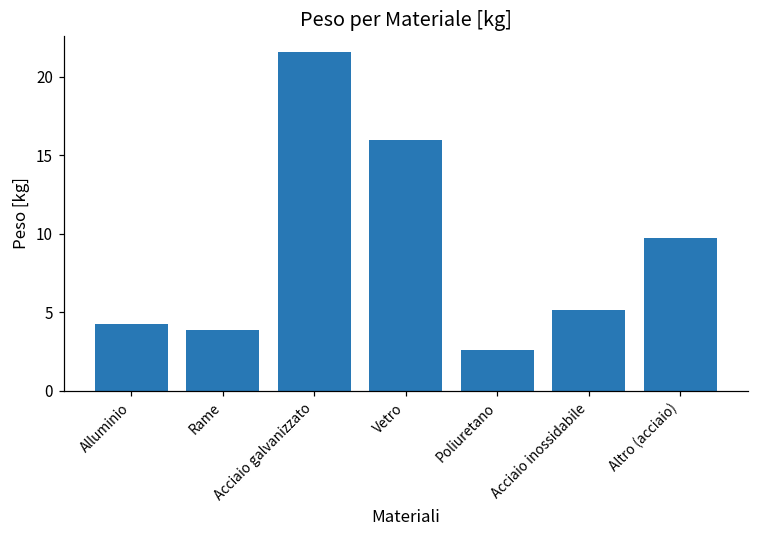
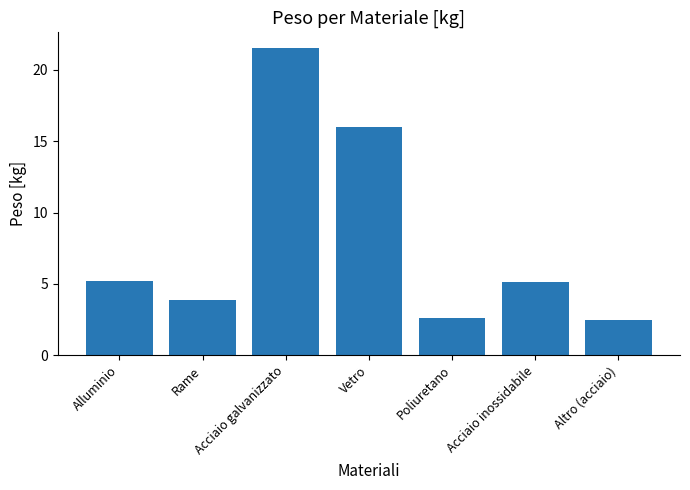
Alluminio: 4.2 -> 5.2
Altro (acciaio): 9.7 -> 2.4
